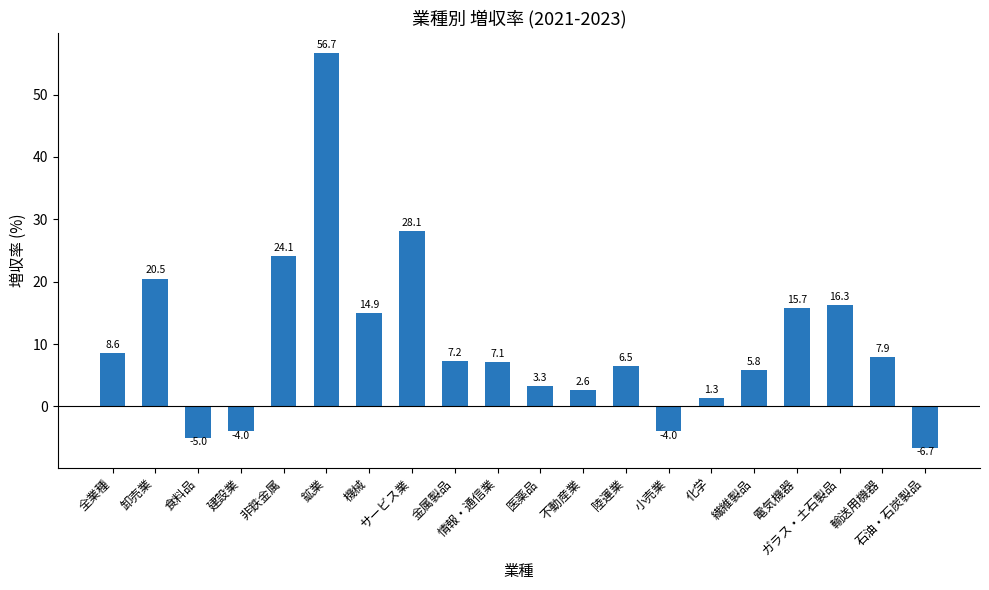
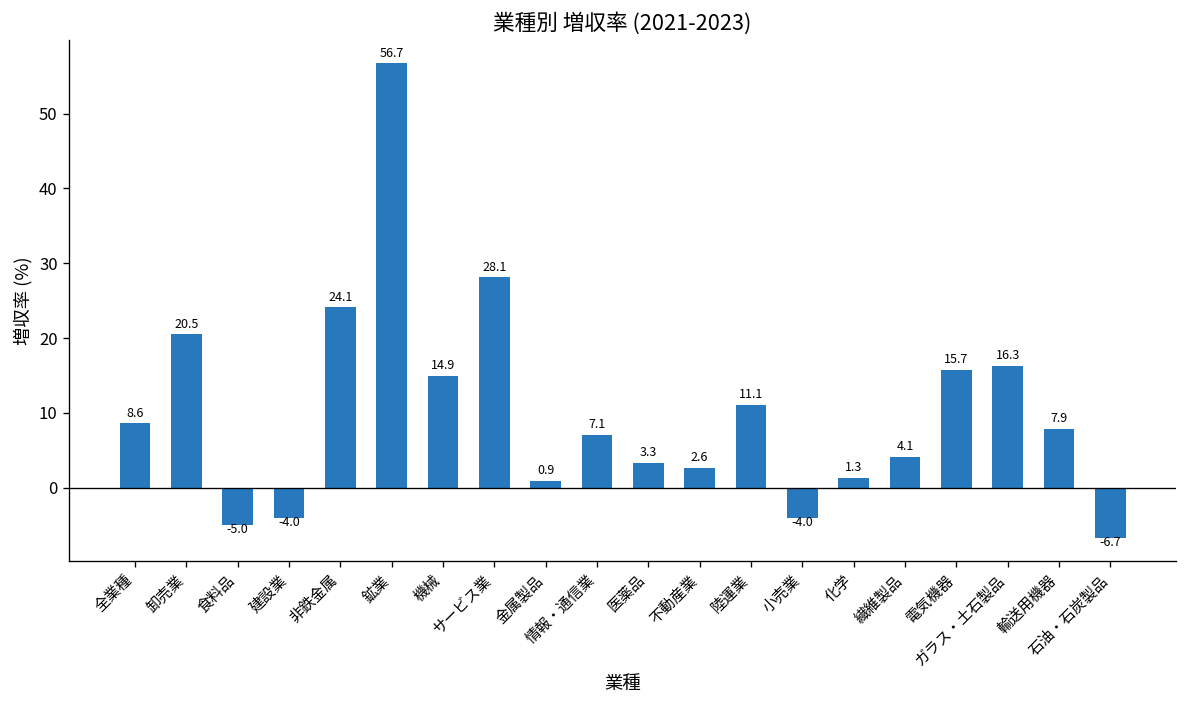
金属製品: 7.2 -> 0.9
陸運業: 6.5 -> 11.1
繊維製品: 5.8 -> 4.1
